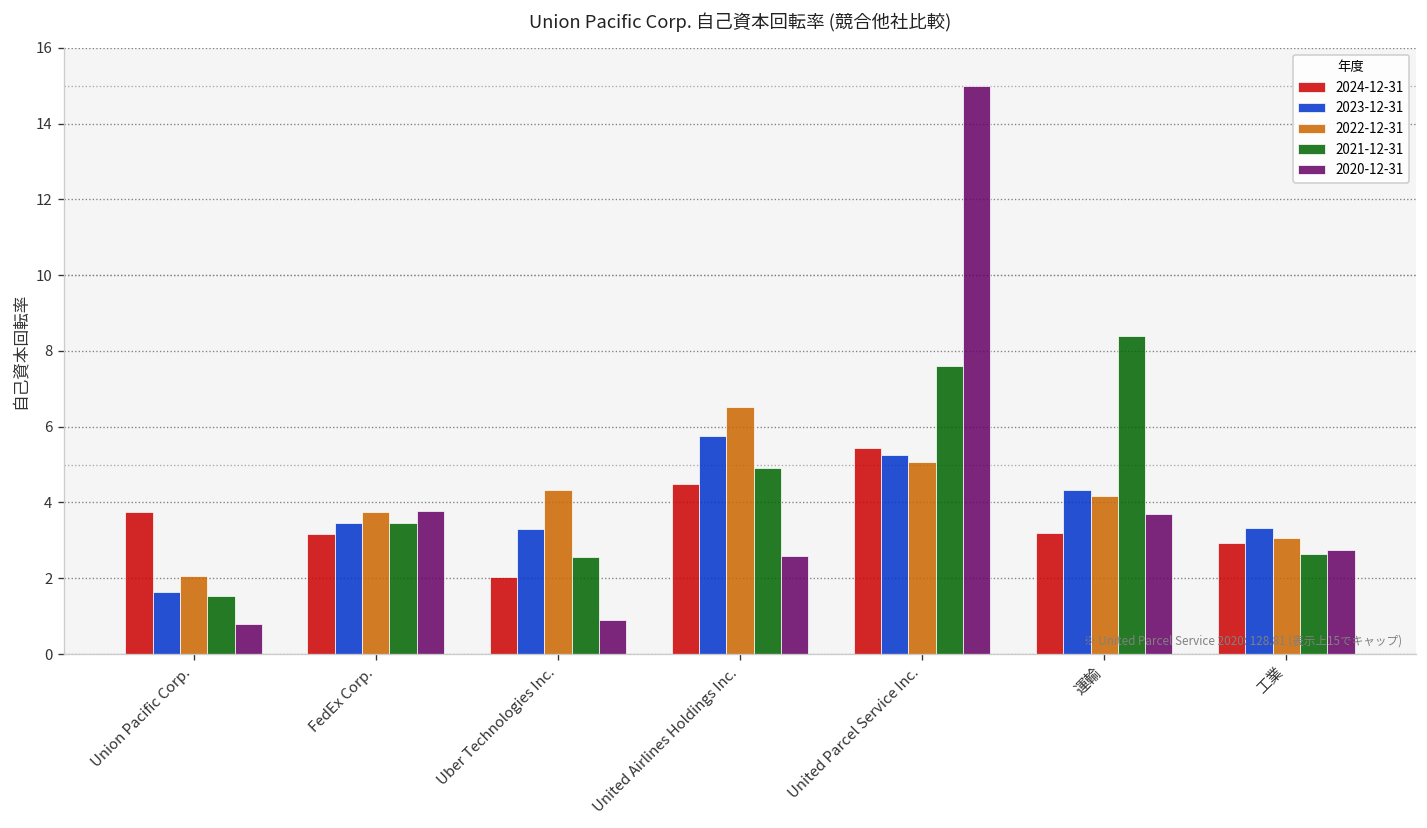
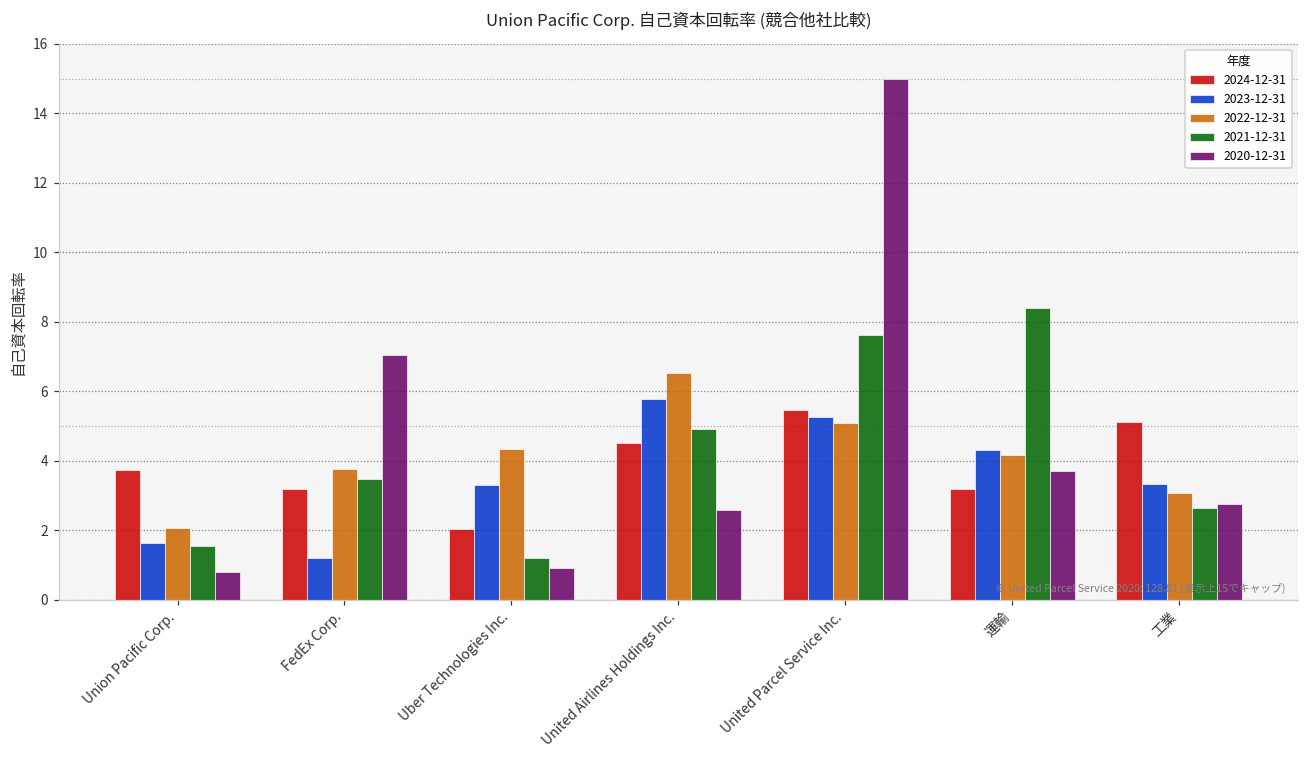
2023-12-31, FedEx Corp.: 3.5 -> 1.2
2020-12-31, FedEx Corp.: 3.8 -> 7.0
2021-12-31, Uber Technologies Inc.: 2.6 -> 1.2
2024-12-31, 工業: 2.9 -> 5.1
